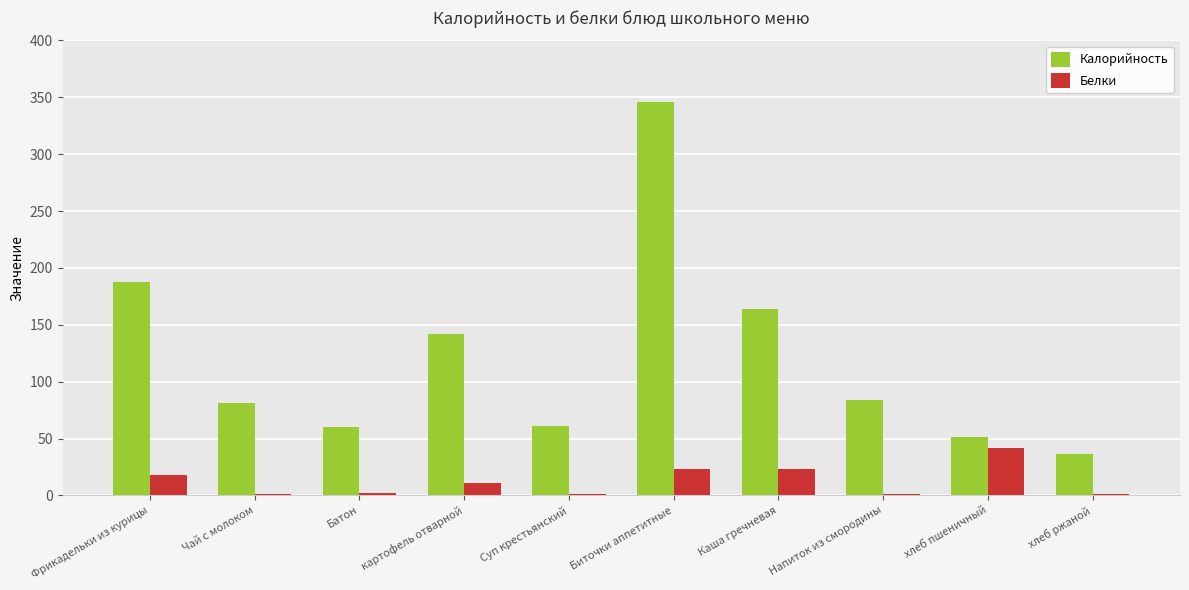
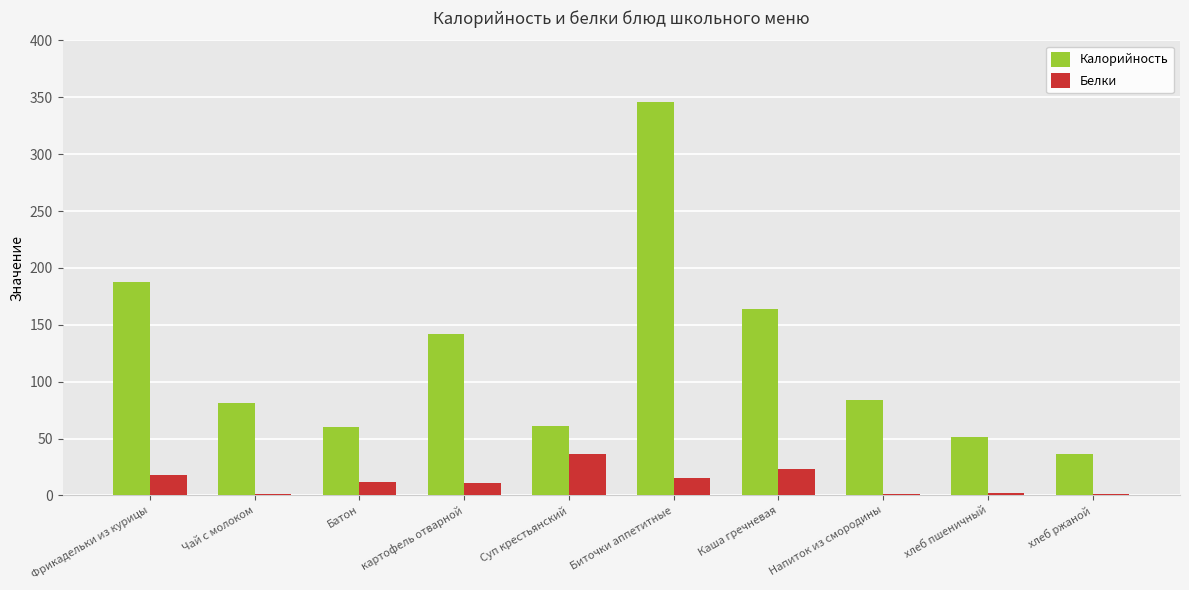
Белки, Батон: 2 -> 12
Белки, Суп крестьянский: 1 -> 36
Белки, Биточки аппетитные: 23 -> 15
Белки, хлеб пшеничный: 42 -> 2
